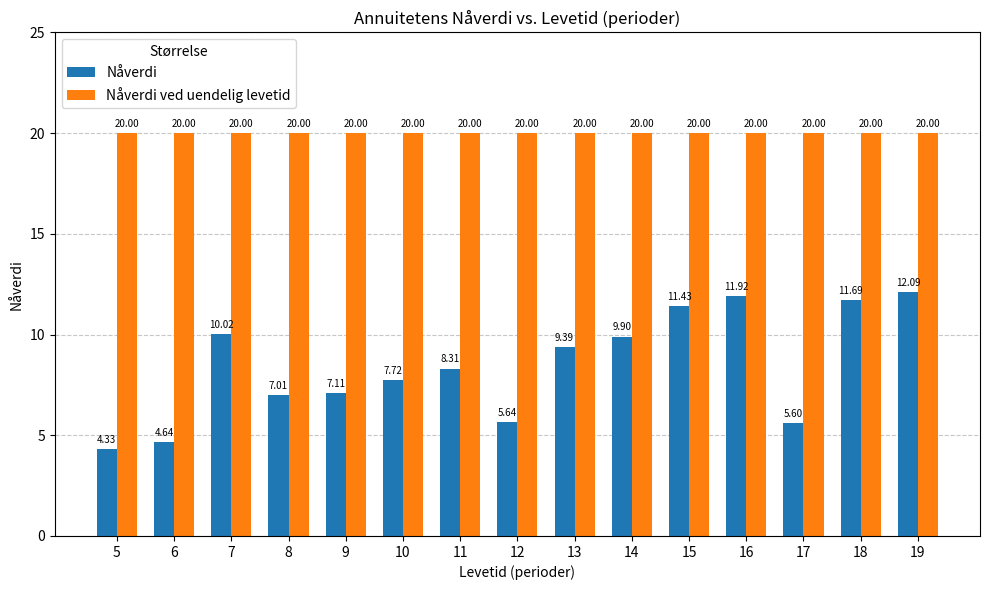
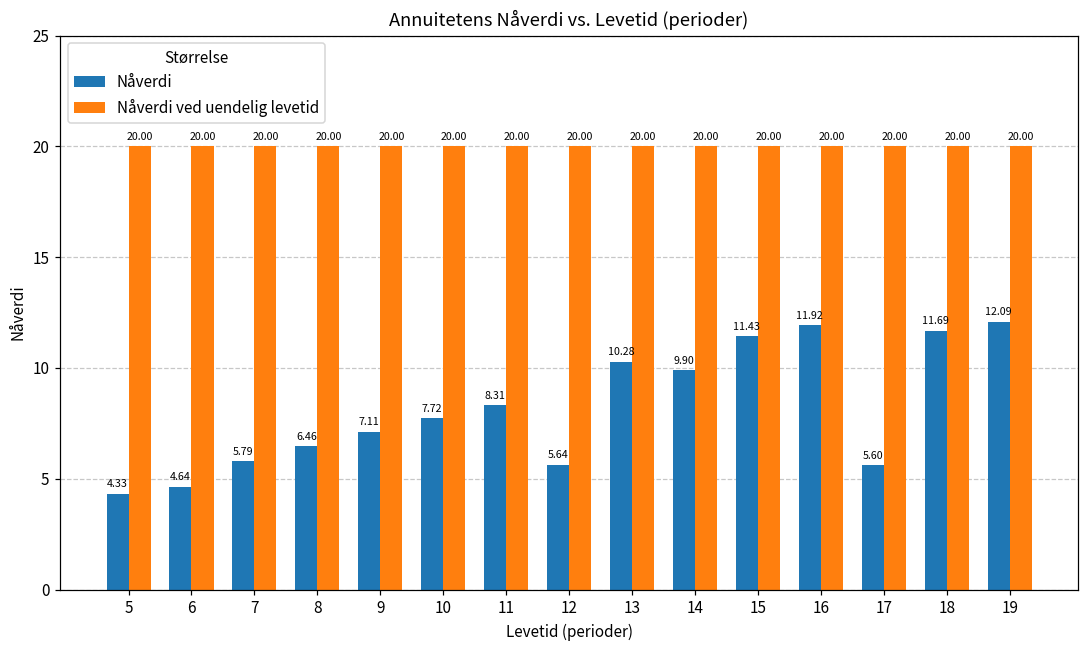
Nåverdi, 7: 10.02 -> 5.79
Nåverdi, 8: 7.01 -> 6.46
Nåverdi, 13: 9.39 -> 10.28
